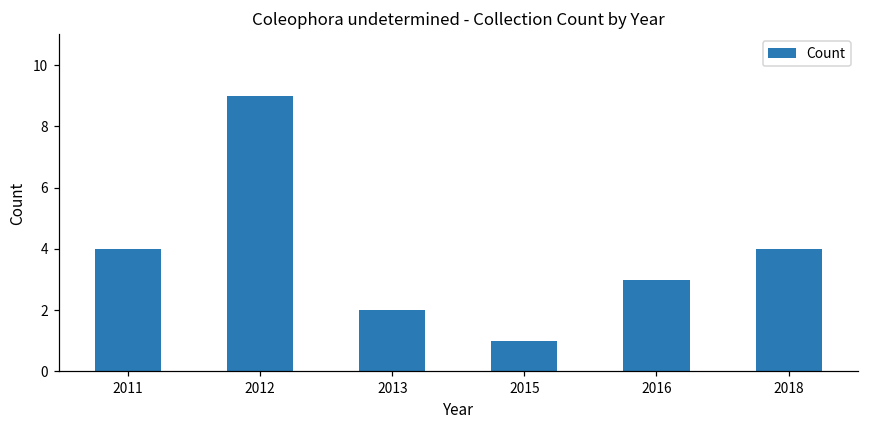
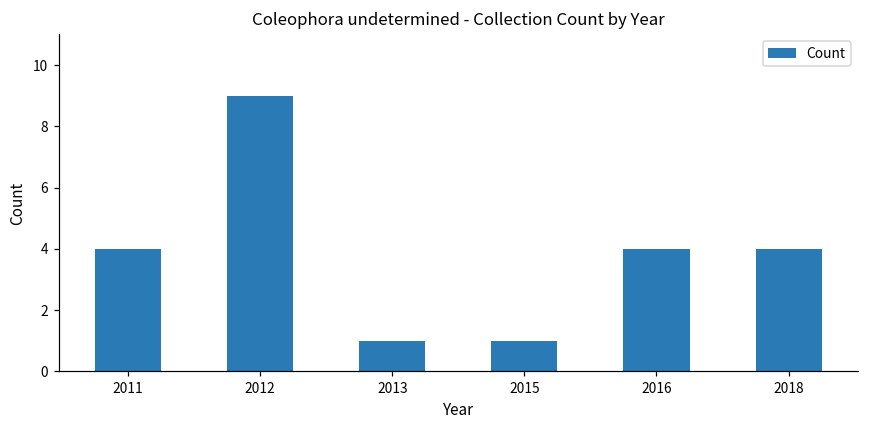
2013: 2 -> 1
2016: 3 -> 4
